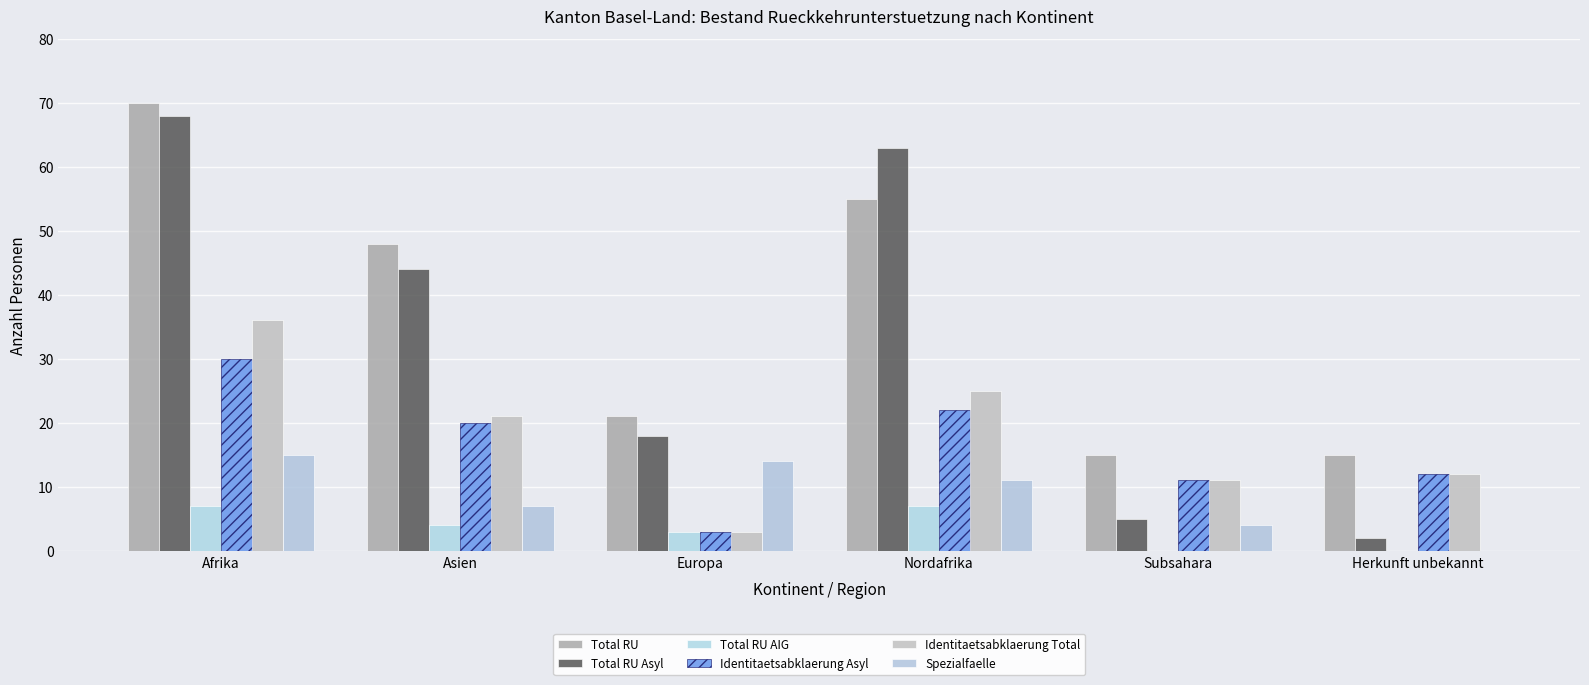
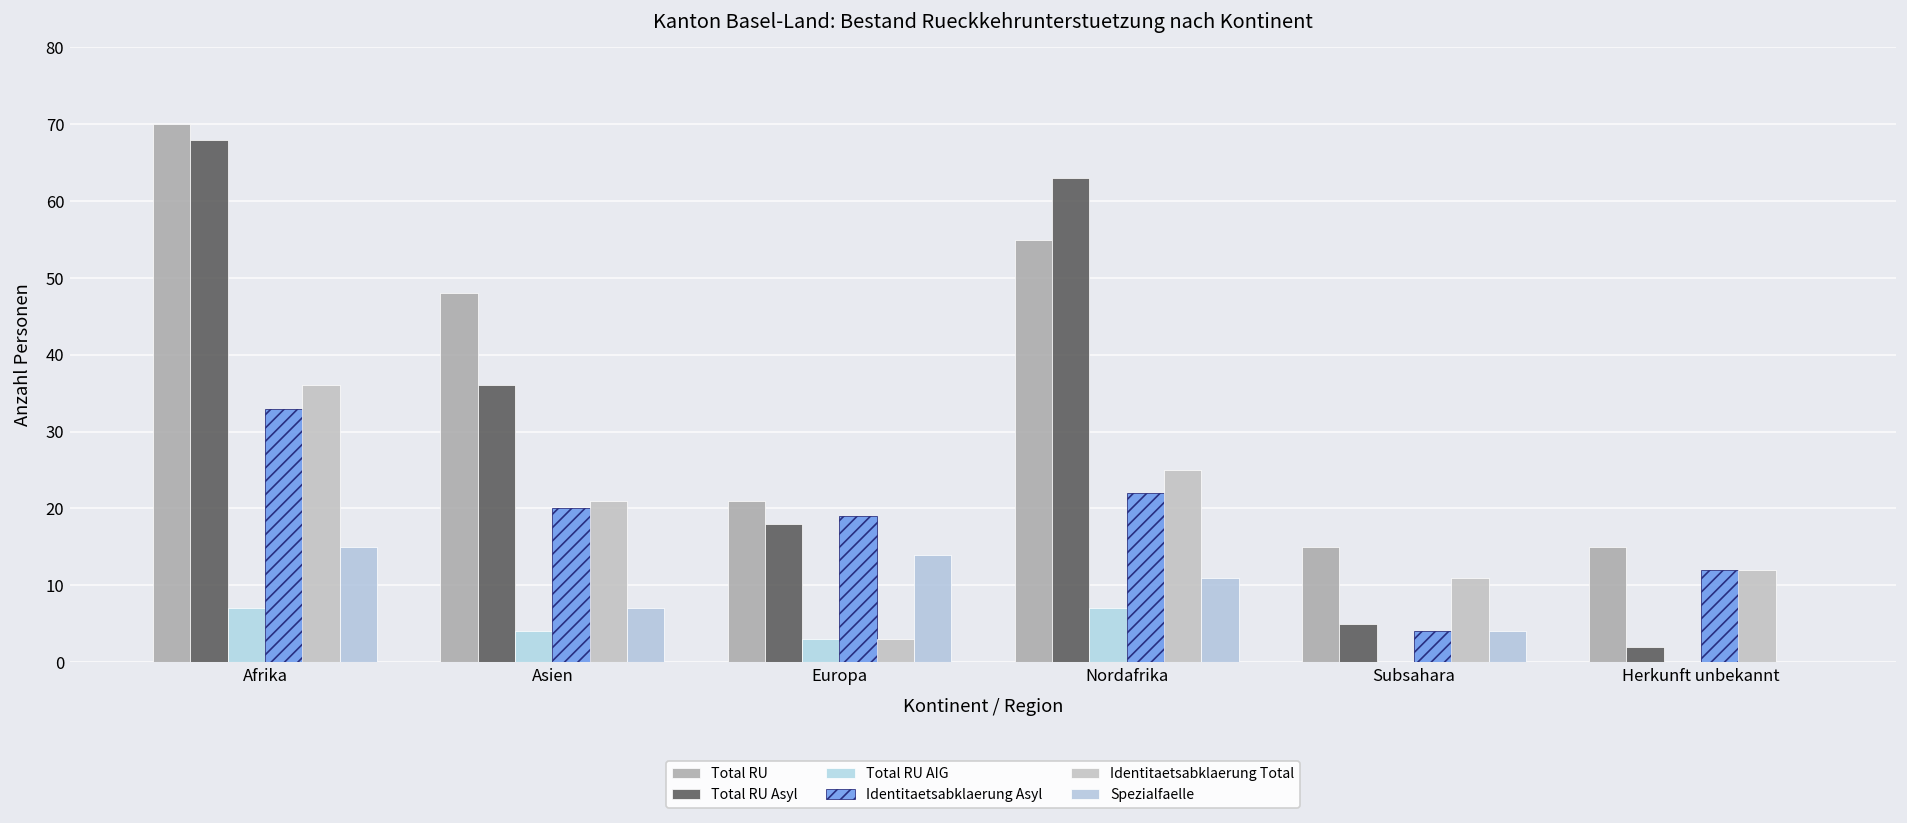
Identitaetsabklaerung Asyl, Afrika: 30 -> 33
Total RU Asyl, Asien: 44 -> 36
Identitaetsabklaerung Asyl, Europa: 3 -> 19
Identitaetsabklaerung Asyl, Subsahara: 11 -> 4
